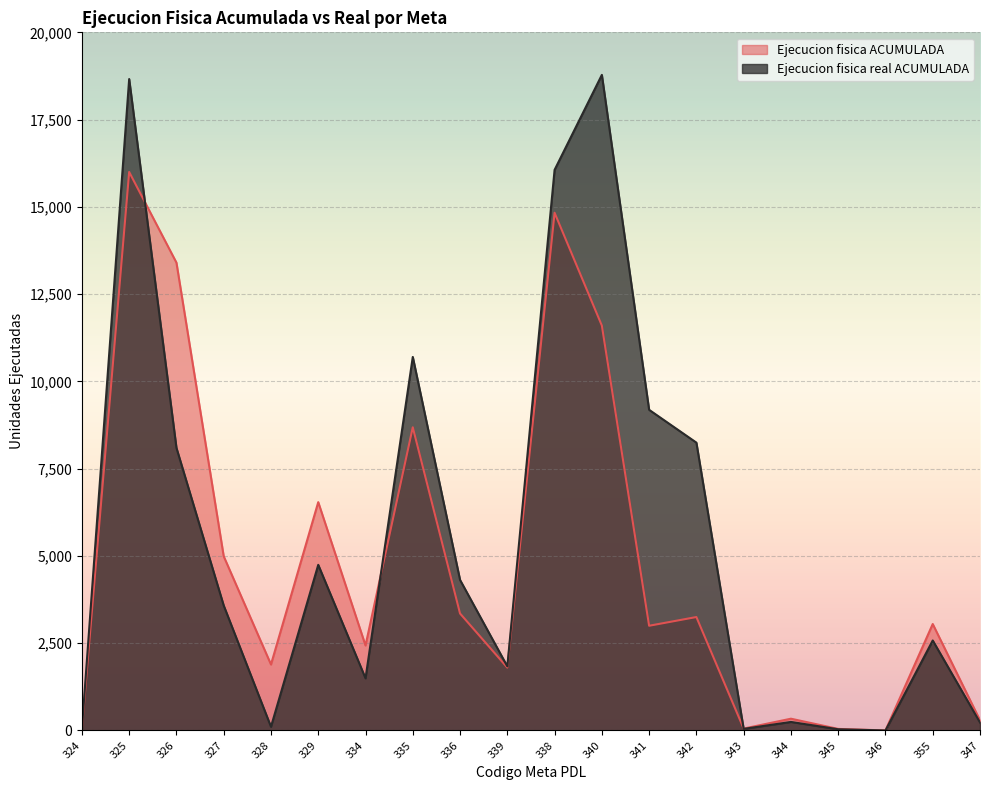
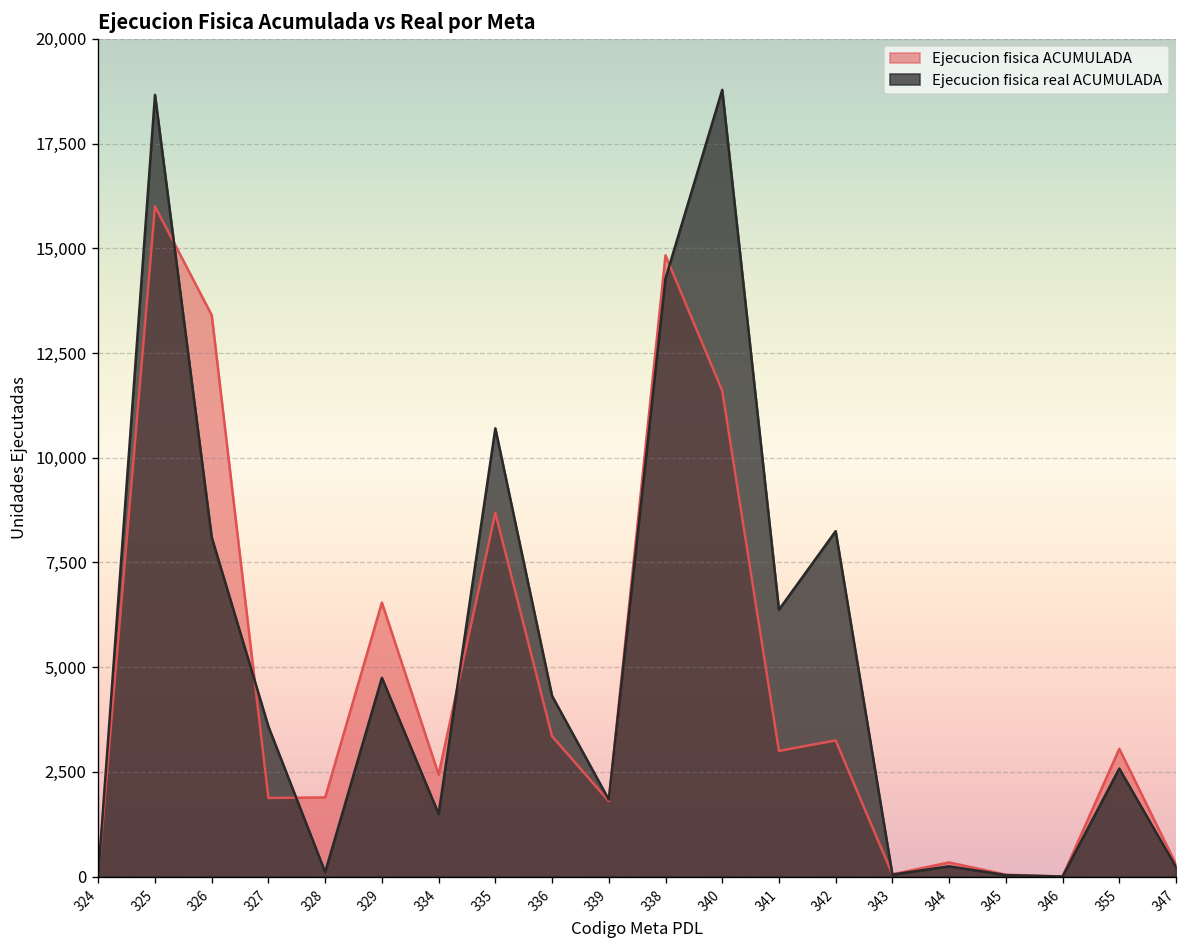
Ejecucion fisica ACUMULADA, 327: 5,000 -> 1,900
Ejecucion fisica real ACUMULADA, 338: 16,100 -> 14,300
Ejecucion fisica real ACUMULADA, 341: 9,200 -> 6,400
